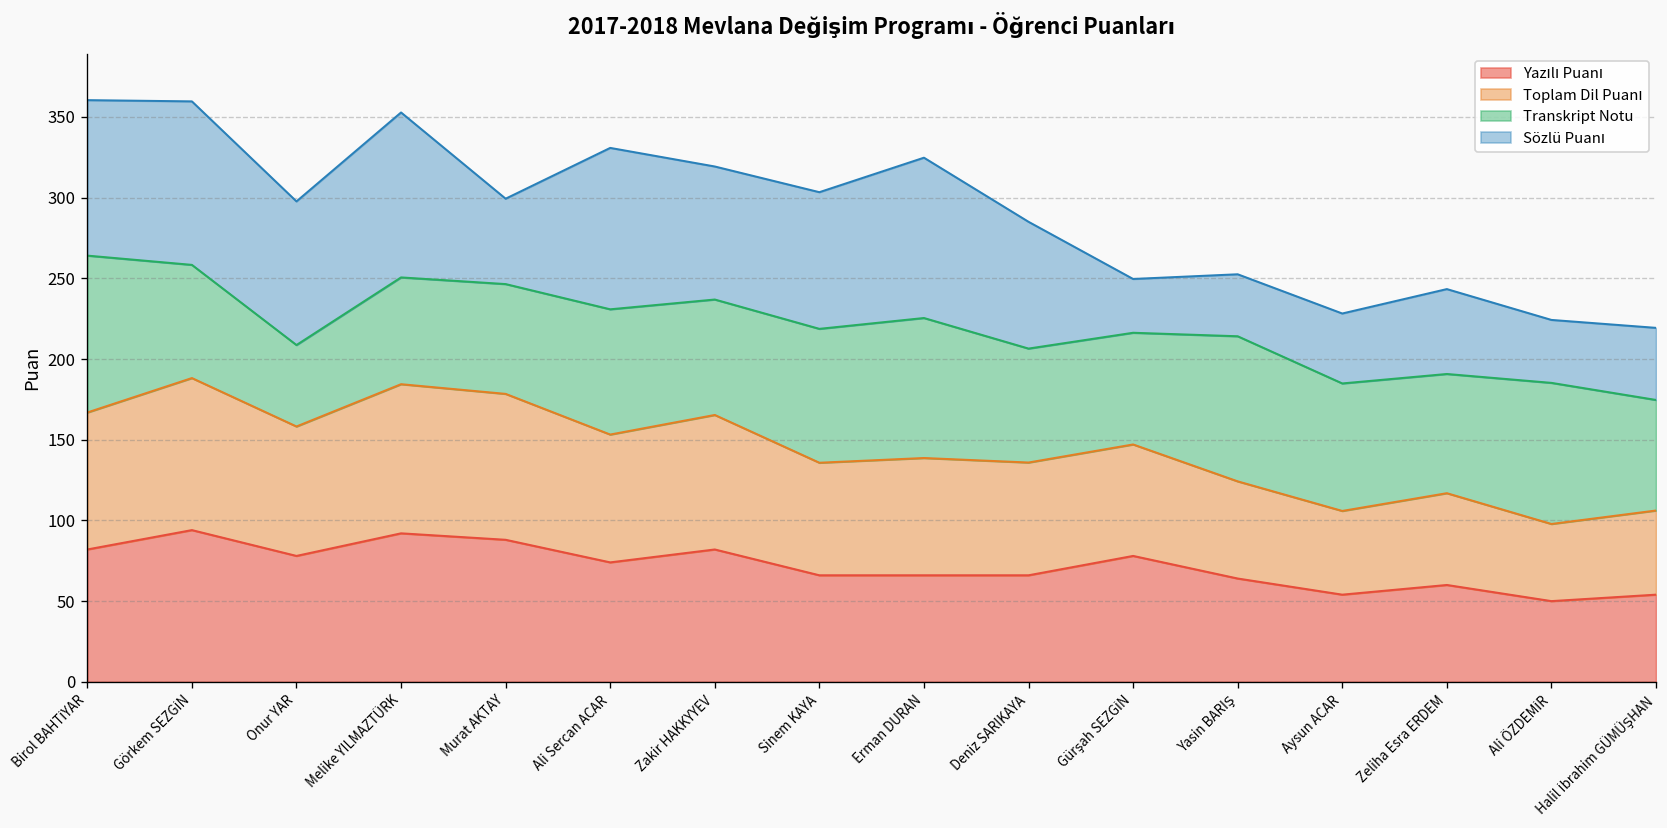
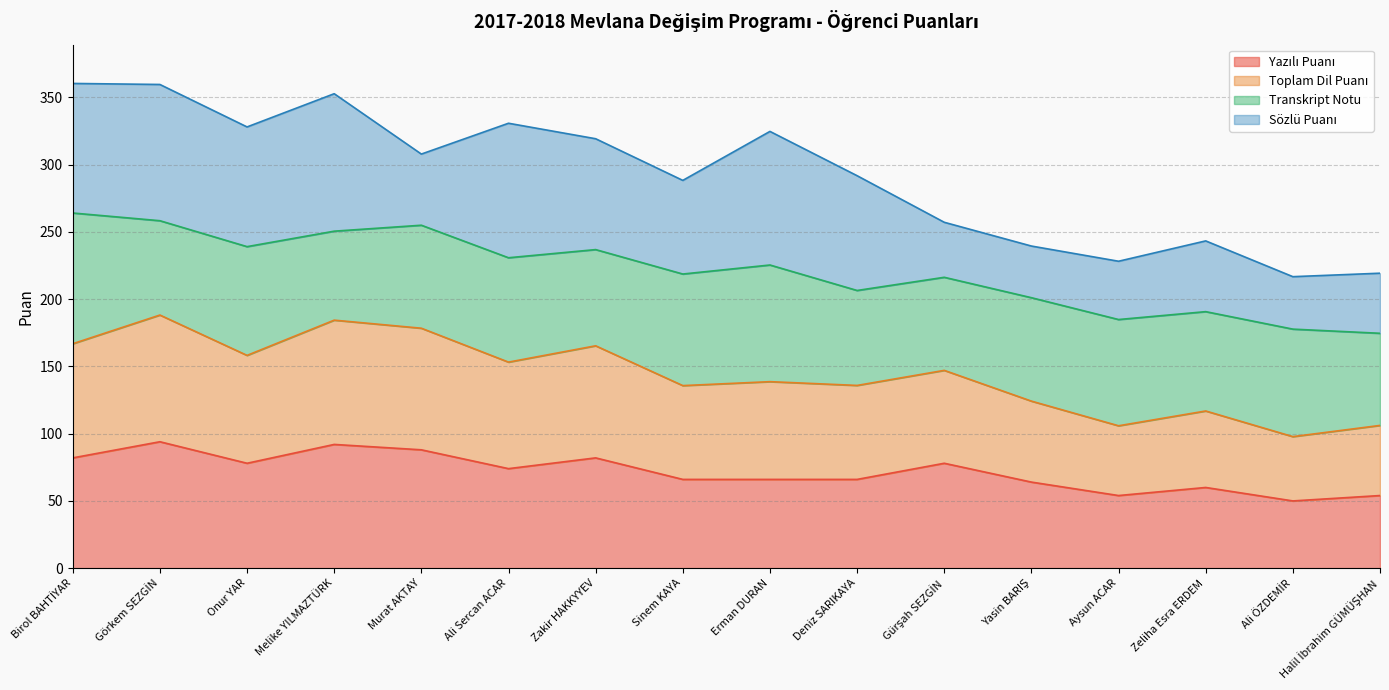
Transkript Notu, Onur YAR: 50 -> 81
Transkript Notu, Murat AKTAY: 68 -> 77
Sözlü Puanı, Sinem KAYA: 85 -> 70
Sözlü Puanı, Deniz SARIKAYA: 79 -> 85
Sözlü Puanı, Gürşah SEZGİN: 33 -> 41
Transkript Notu, Yasin BARIŞ: 90 -> 77
Transkript Notu, Ali ÖZDEMİR: 87 -> 80
